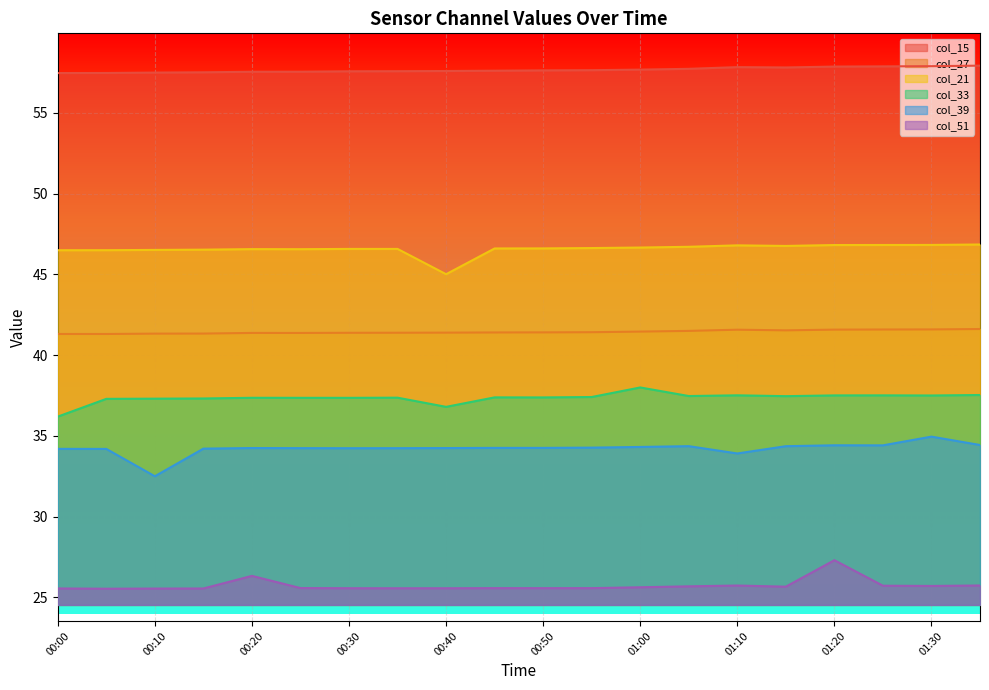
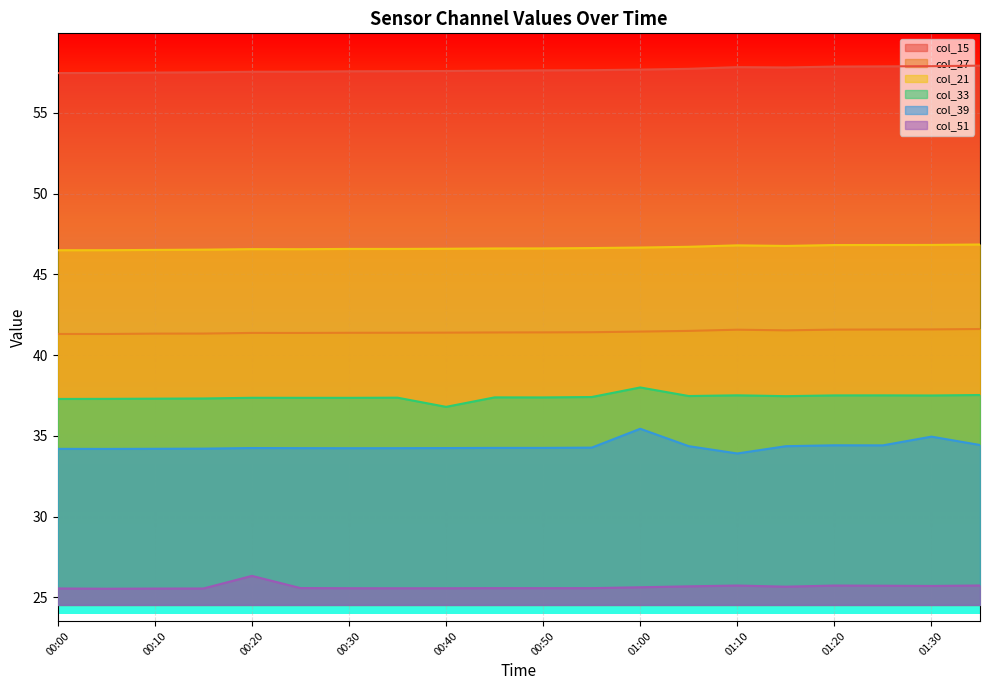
col_33, 00:00: 36.2 -> 37.3
col_39, 00:10: 32.5 -> 34.2
col_21, 00:40: 45.0 -> 46.6
col_39, 01:00: 34.3 -> 35.4
col_51, 01:20: 27.3 -> 25.7
